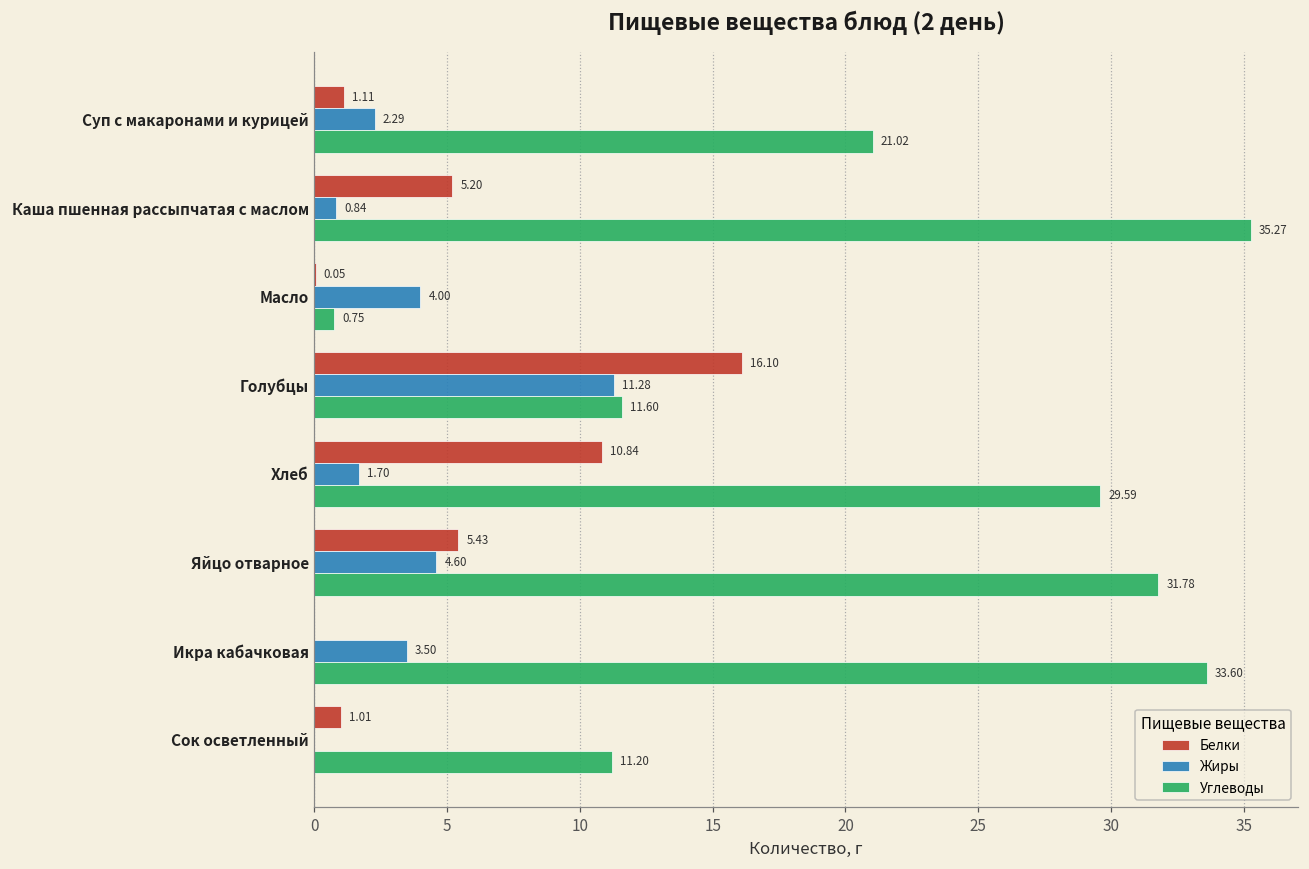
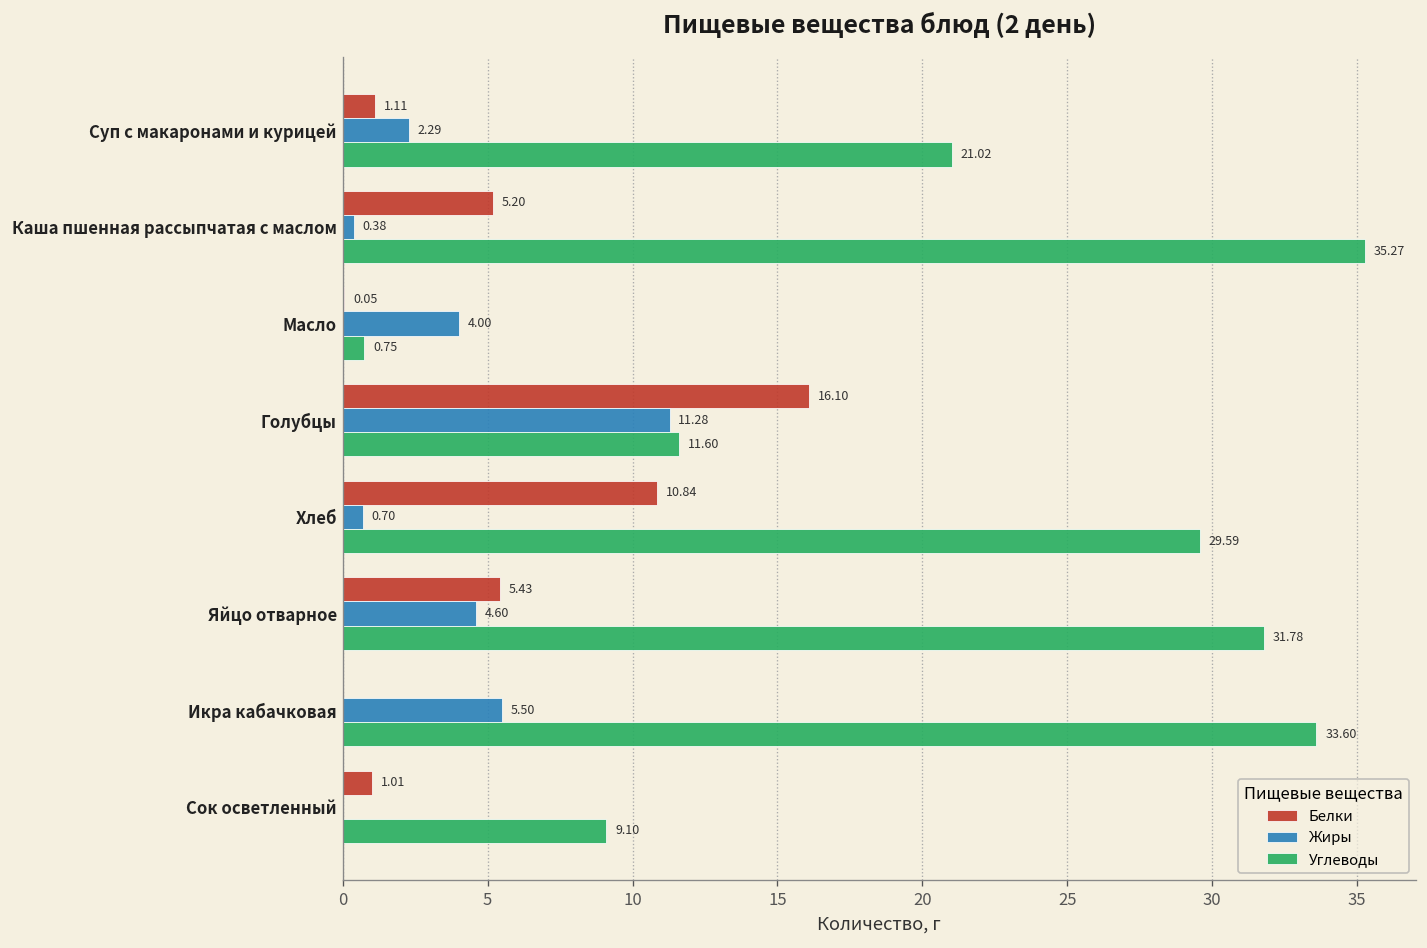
Жиры, Каша пшенная рассыпчатая с маслом: 0.84 -> 0.38
Жиры, Хлеб: 1.70 -> 0.70
Жиры, Икра кабачковая: 3.50 -> 5.50
Углеводы, Сок осветленный: 11.20 -> 9.10
